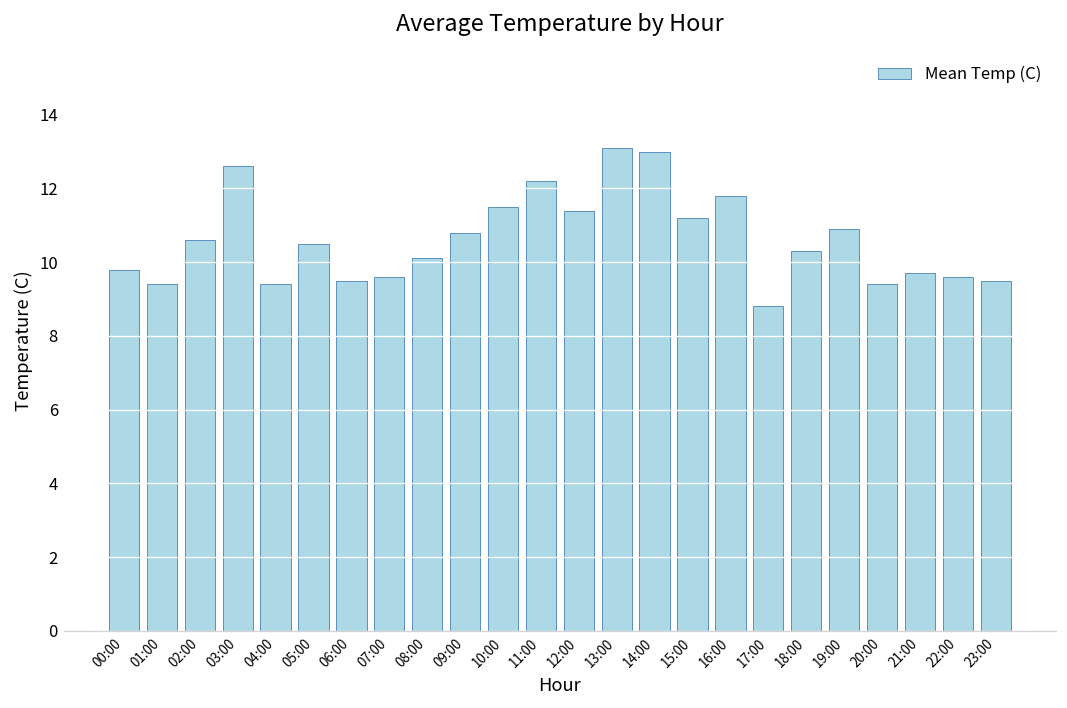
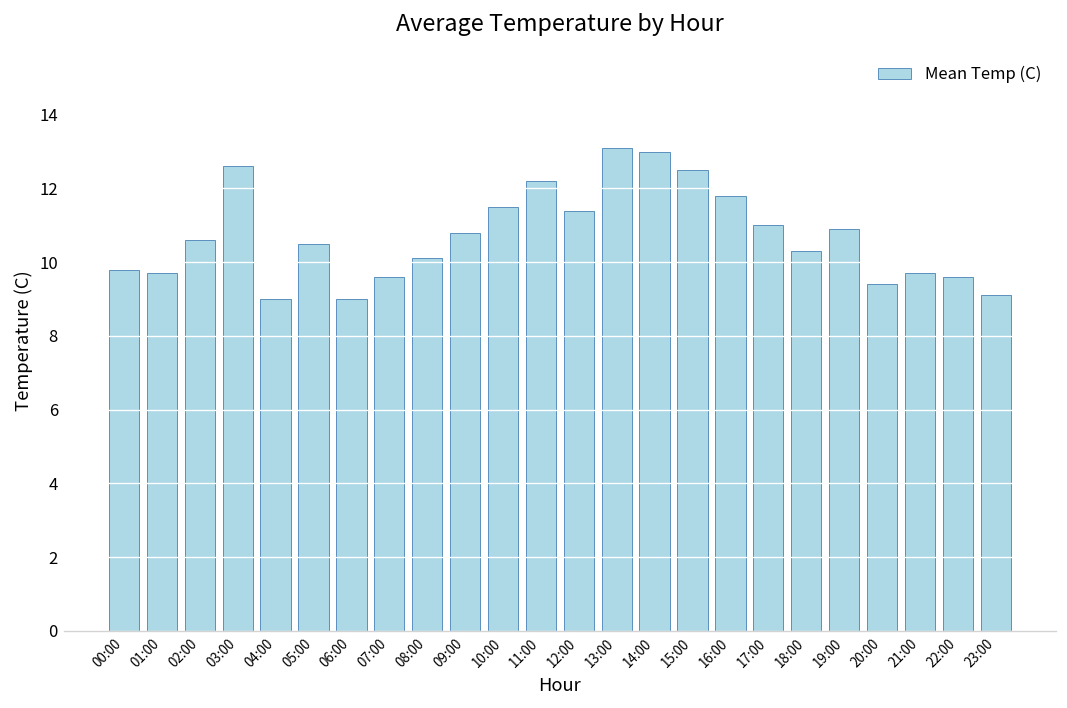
01:00: 9.4 -> 9.7
04:00: 9.4 -> 9.0
06:00: 9.5 -> 9.0
15:00: 11.2 -> 12.5
17:00: 8.8 -> 11.0
23:00: 9.5 -> 9.1
